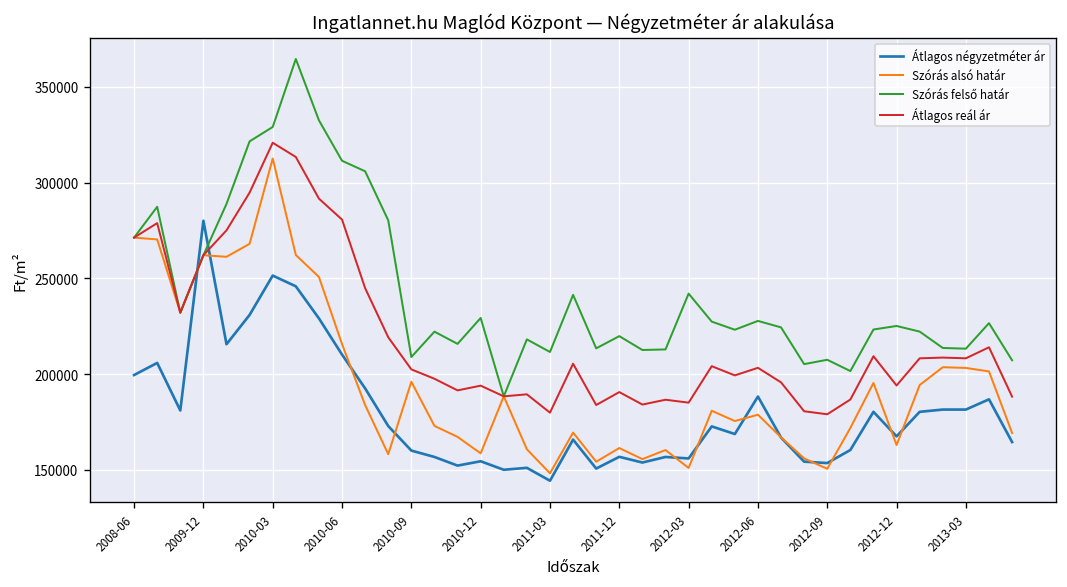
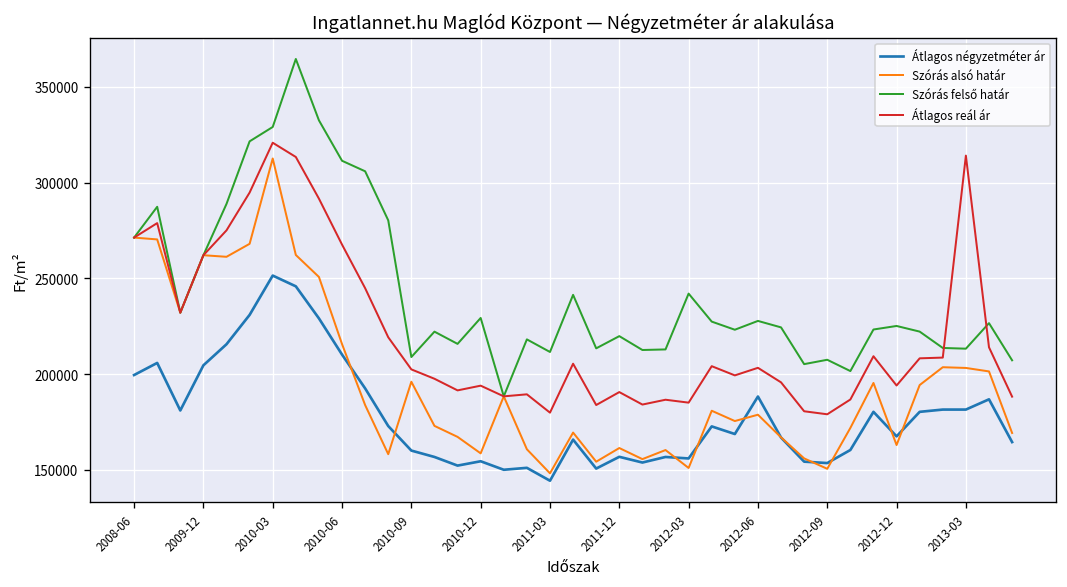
Átlagos négyzetméter ár, 2009-12: 280000 -> 205000
Átlagos reál ár, 2010-06: 281000 -> 268000
Átlagos reál ár, 2013-03: 208000 -> 314000
